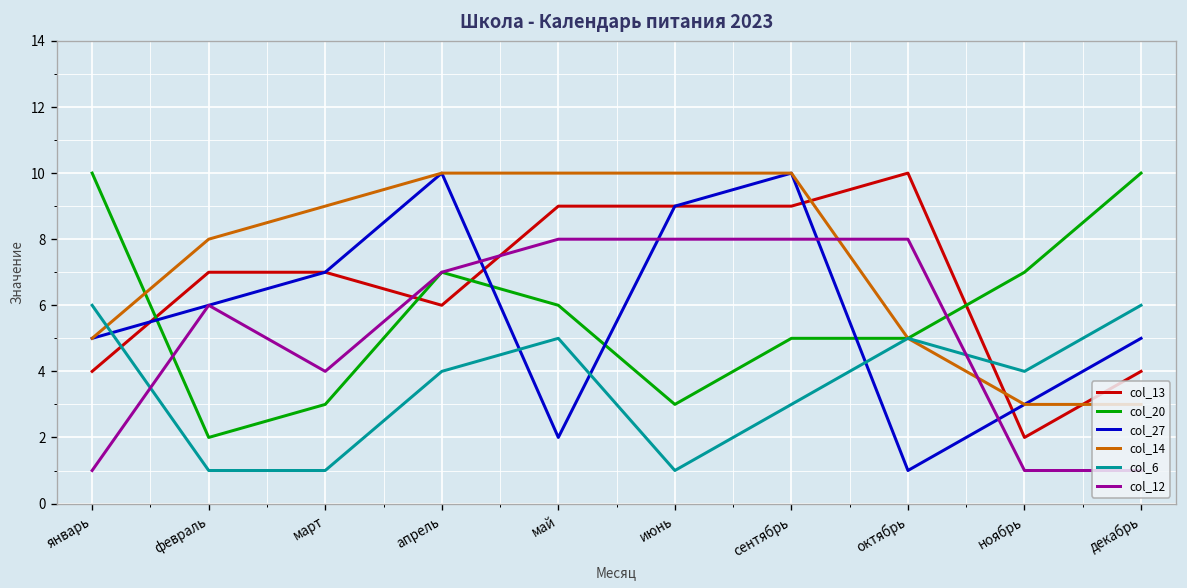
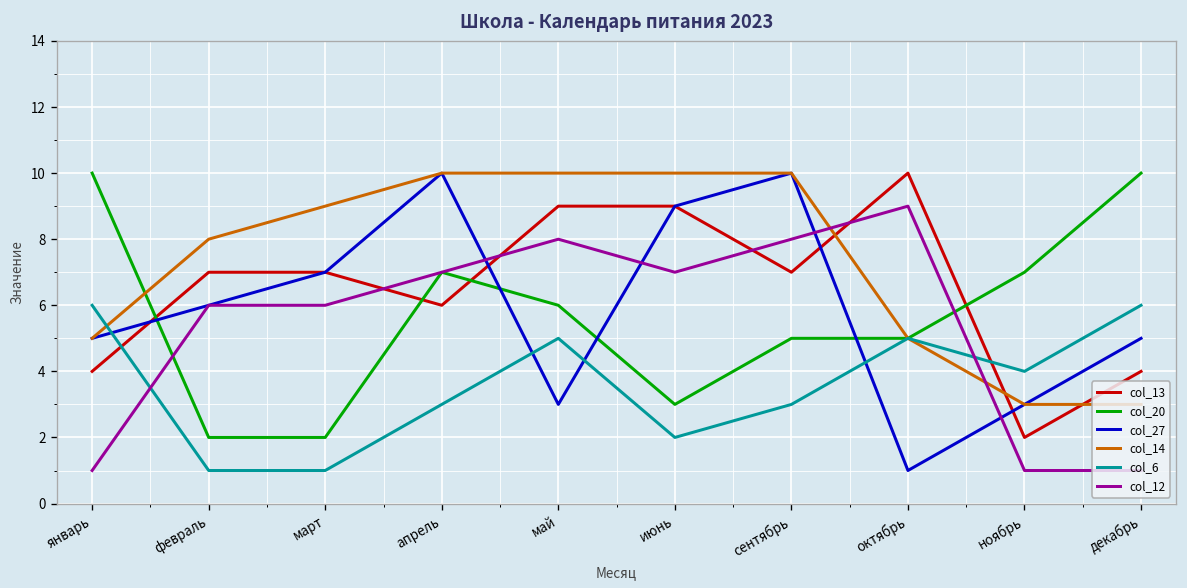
col_20, март: 3 -> 2
col_12, март: 4 -> 6
col_6, апрель: 4 -> 3
col_27, май: 2 -> 3
col_6, июнь: 1 -> 2
col_12, июнь: 8 -> 7
col_13, сентябрь: 9 -> 7
col_12, октябрь: 8 -> 9
